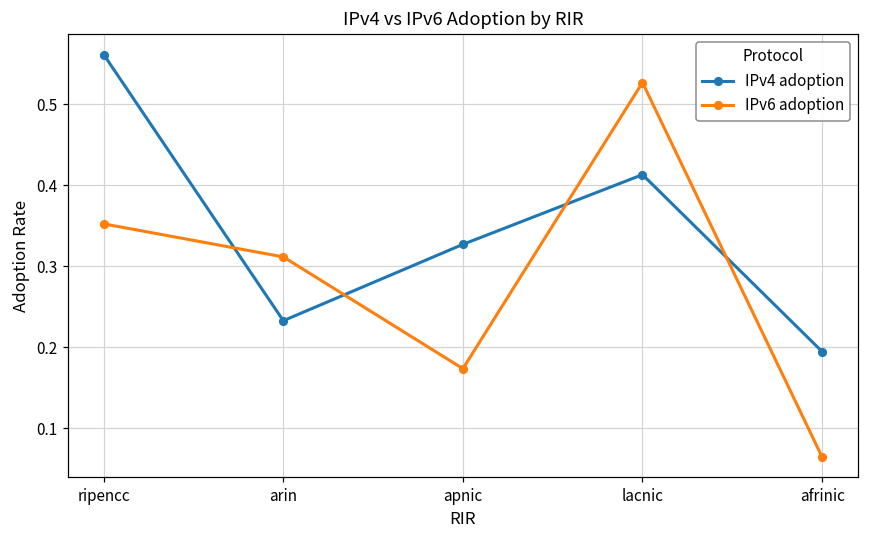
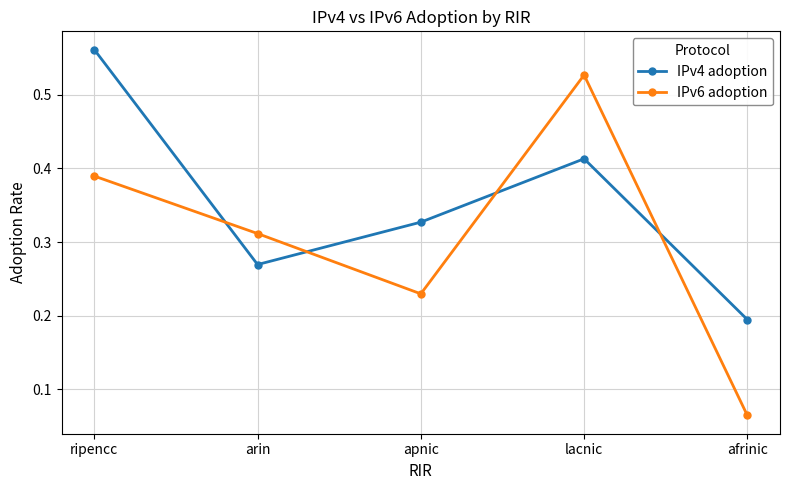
IPv6 adoption, ripencc: 0.35 -> 0.39
IPv4 adoption, arin: 0.23 -> 0.27
IPv6 adoption, apnic: 0.17 -> 0.23
